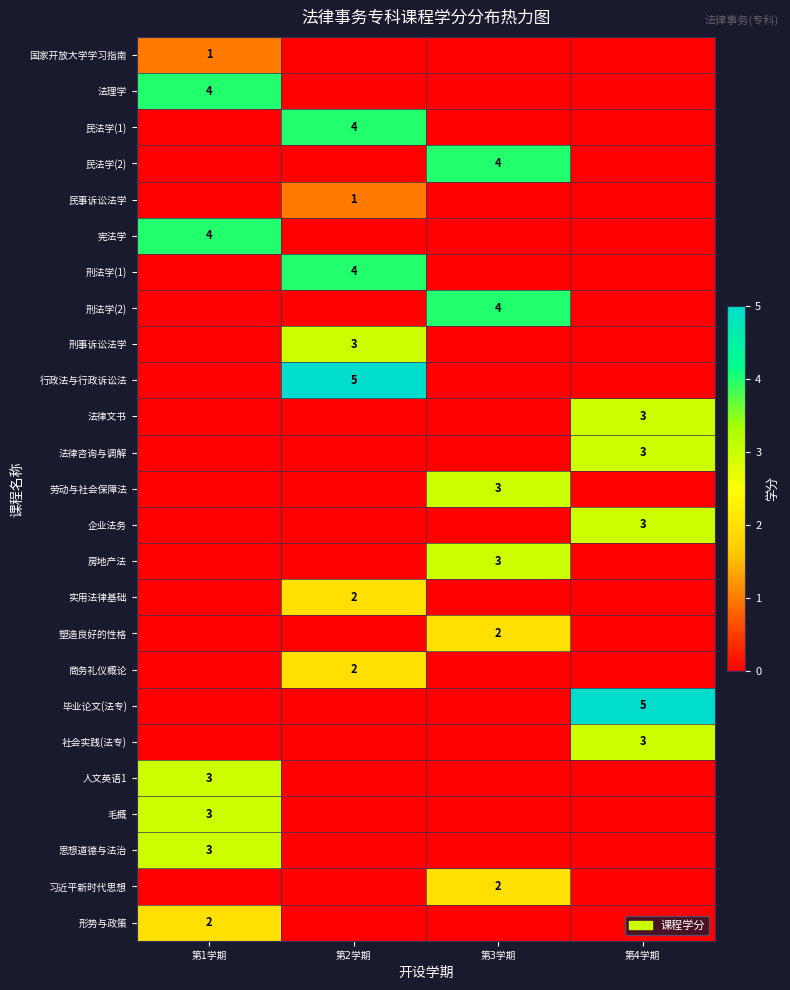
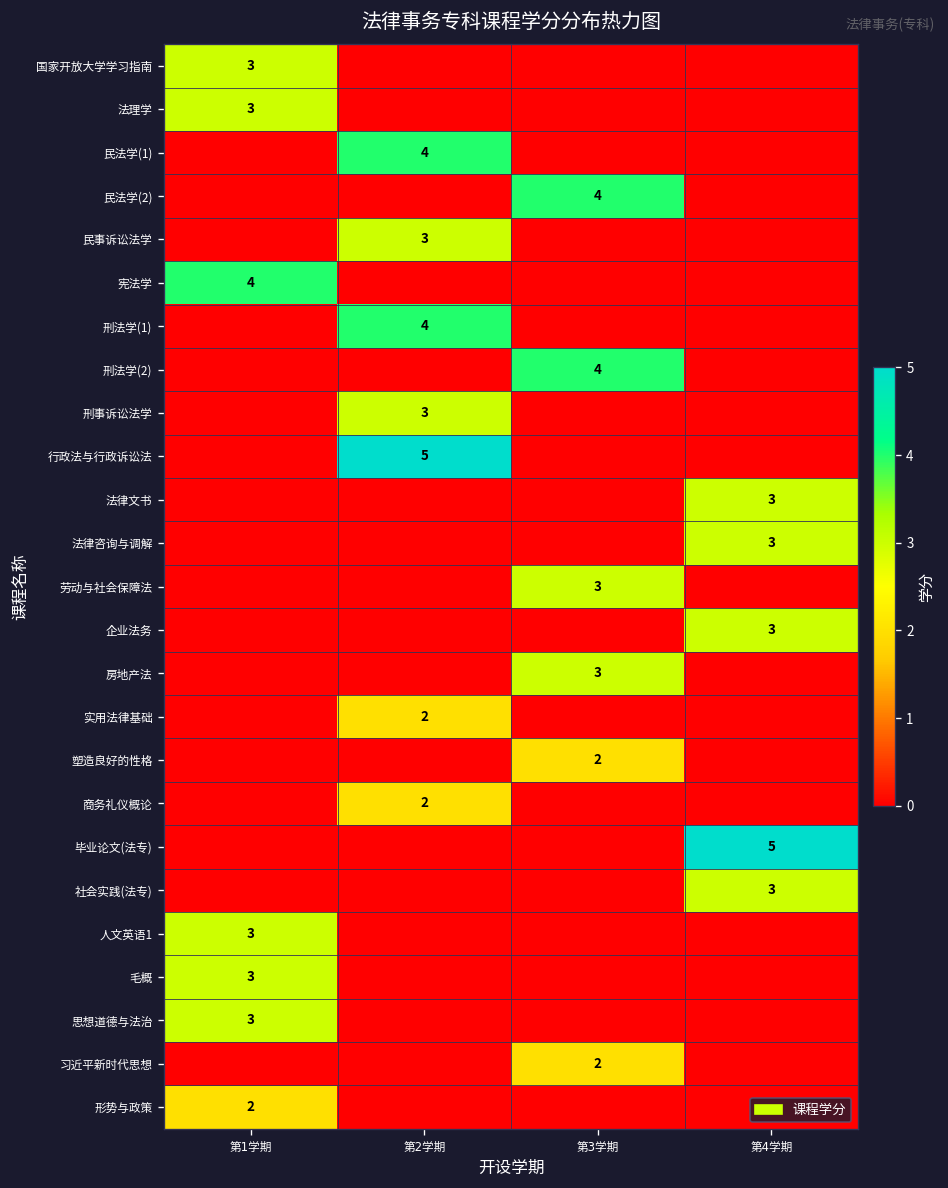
国家开放大学学习指南, 第1学期: 1 -> 3
法理学, 第1学期: 4 -> 3
民事诉讼法学, 第2学期: 1 -> 3
